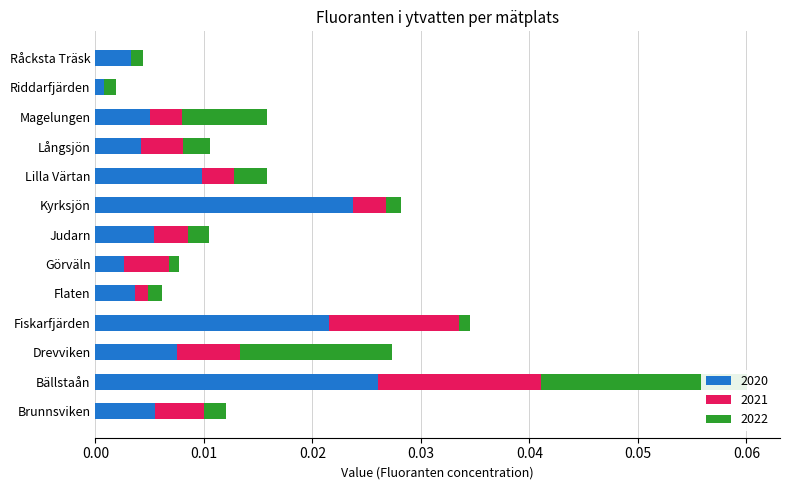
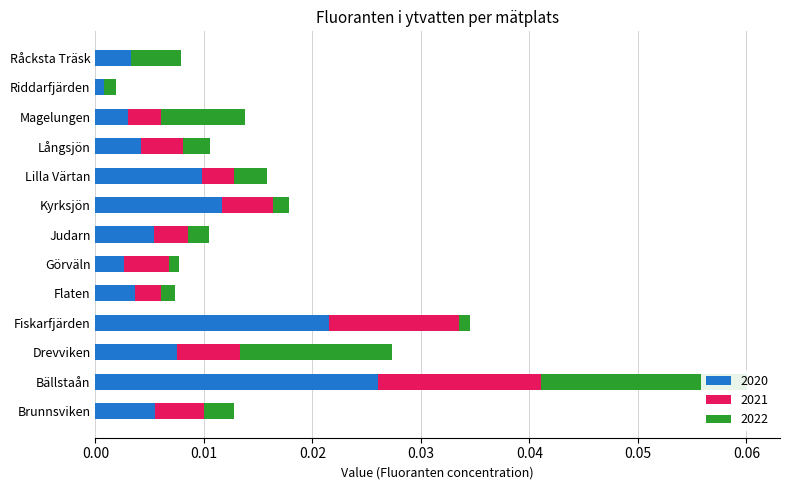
2022, Råcksta Träsk: 0.0011 -> 0.0046
2020, Magelungen: 0.005 -> 0.003
2020, Kyrksjön: 0.0237 -> 0.0117
2021, Kyrksjön: 0.0031 -> 0.0047
2021, Flaten: 0.0012 -> 0.0024
2022, Brunnsviken: 0.0020 -> 0.0028
